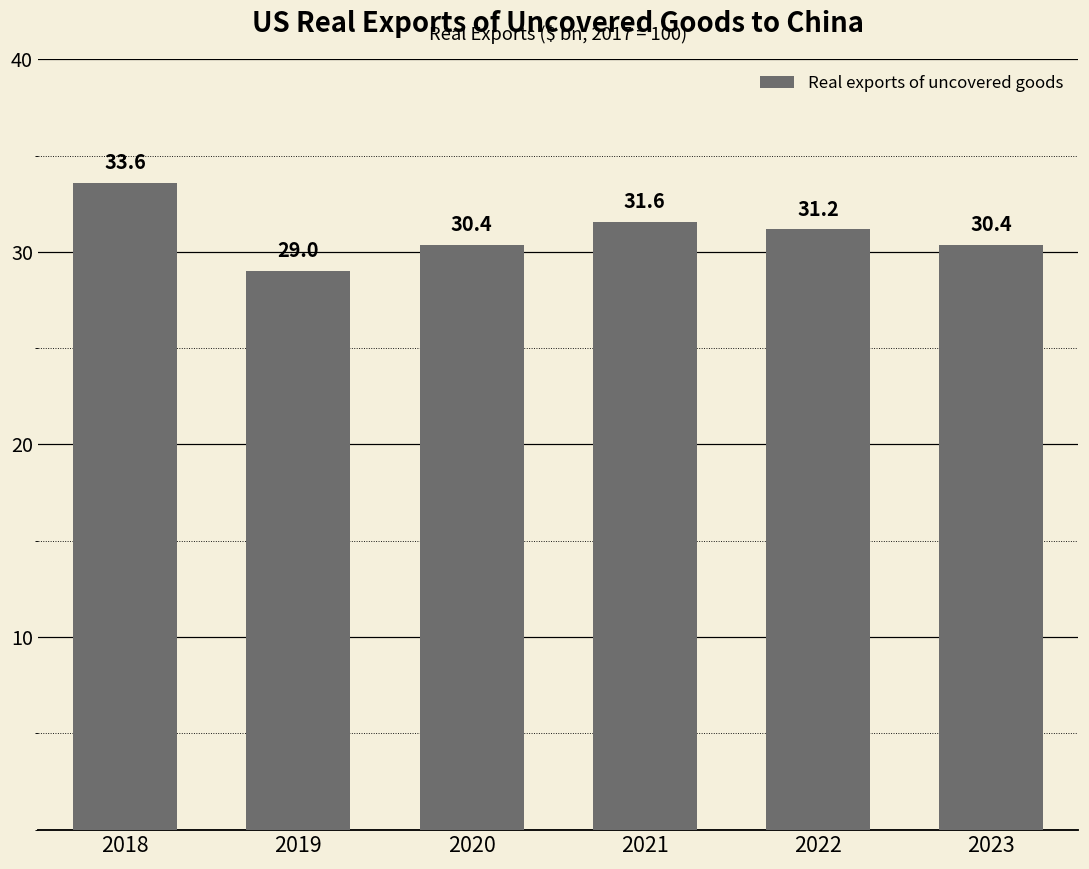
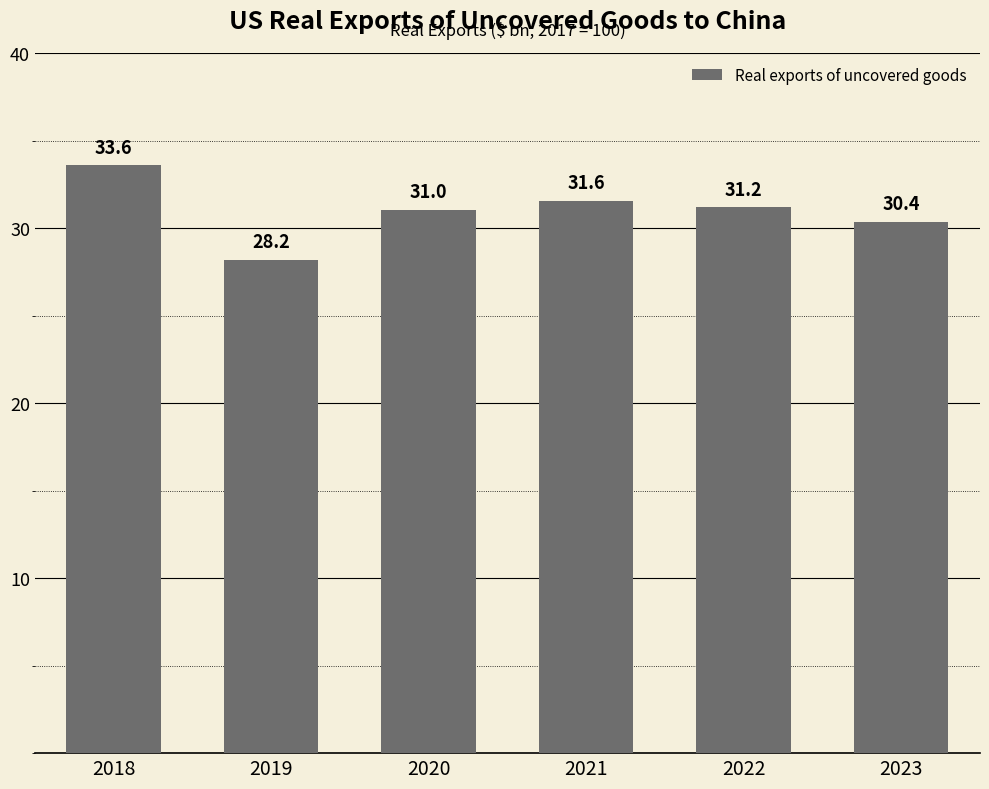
2019: 29.0 -> 28.2
2020: 30.4 -> 31.0
